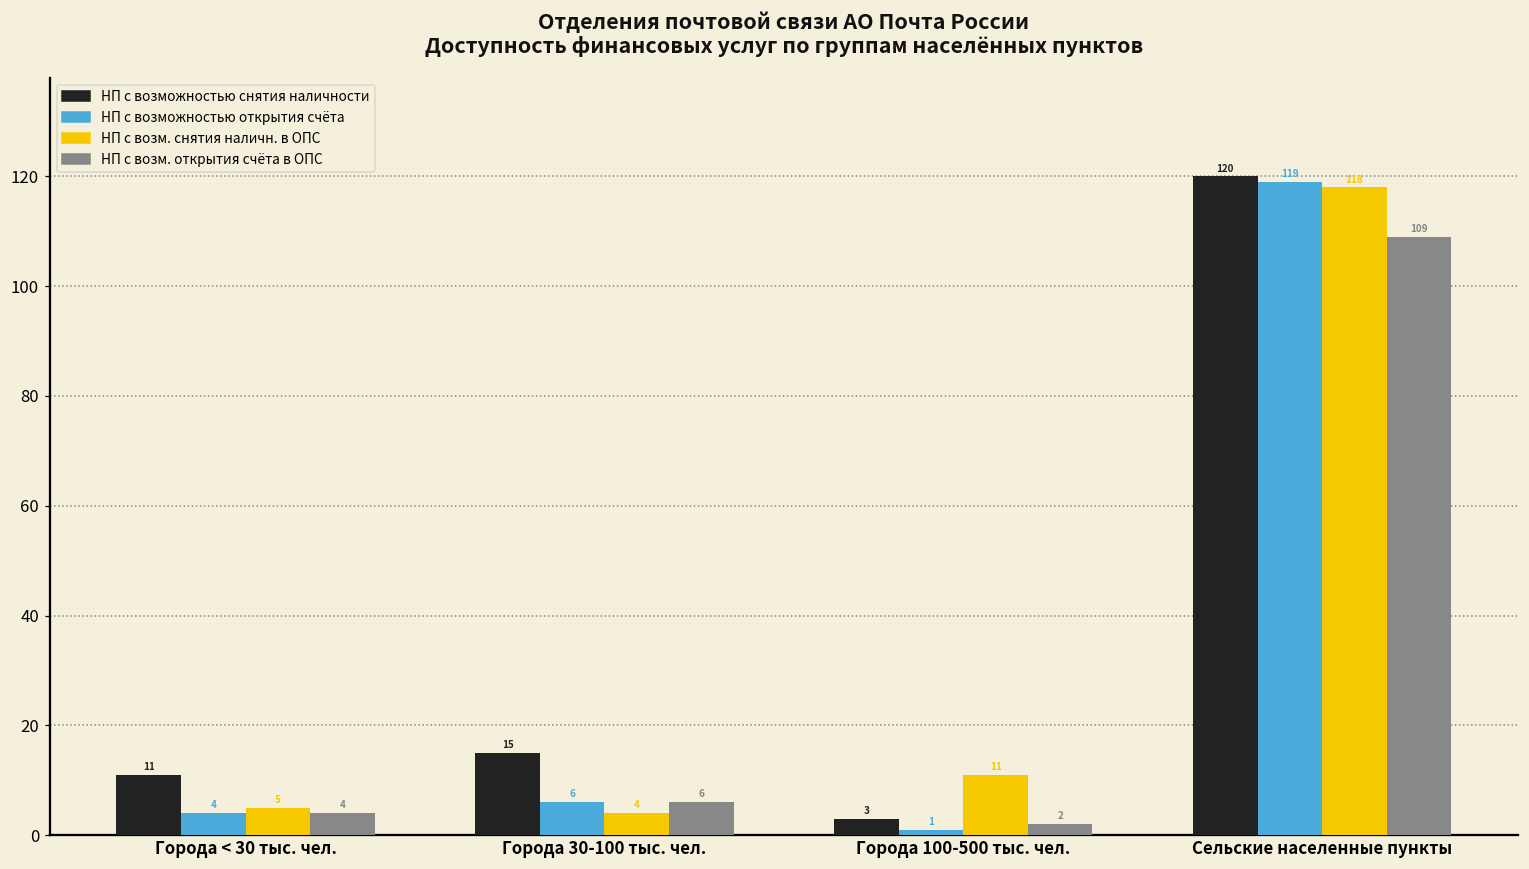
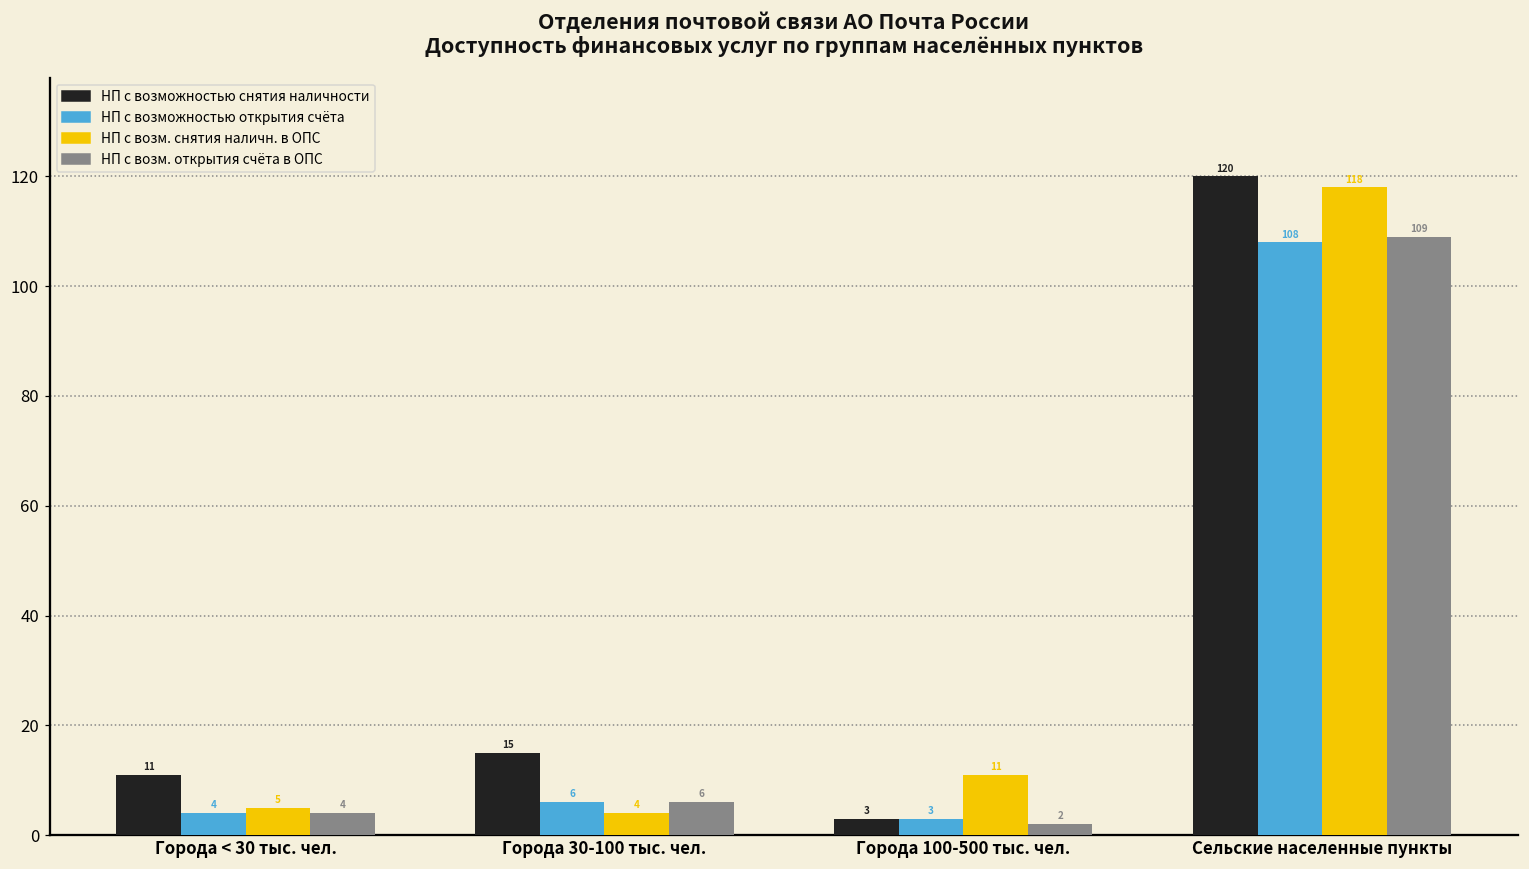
НП с возможностью открытия счёта, Города 100-500 тыс. чел.: 1 -> 3
НП с возможностью открытия счёта, Сельские населенные пункты: 119 -> 108
